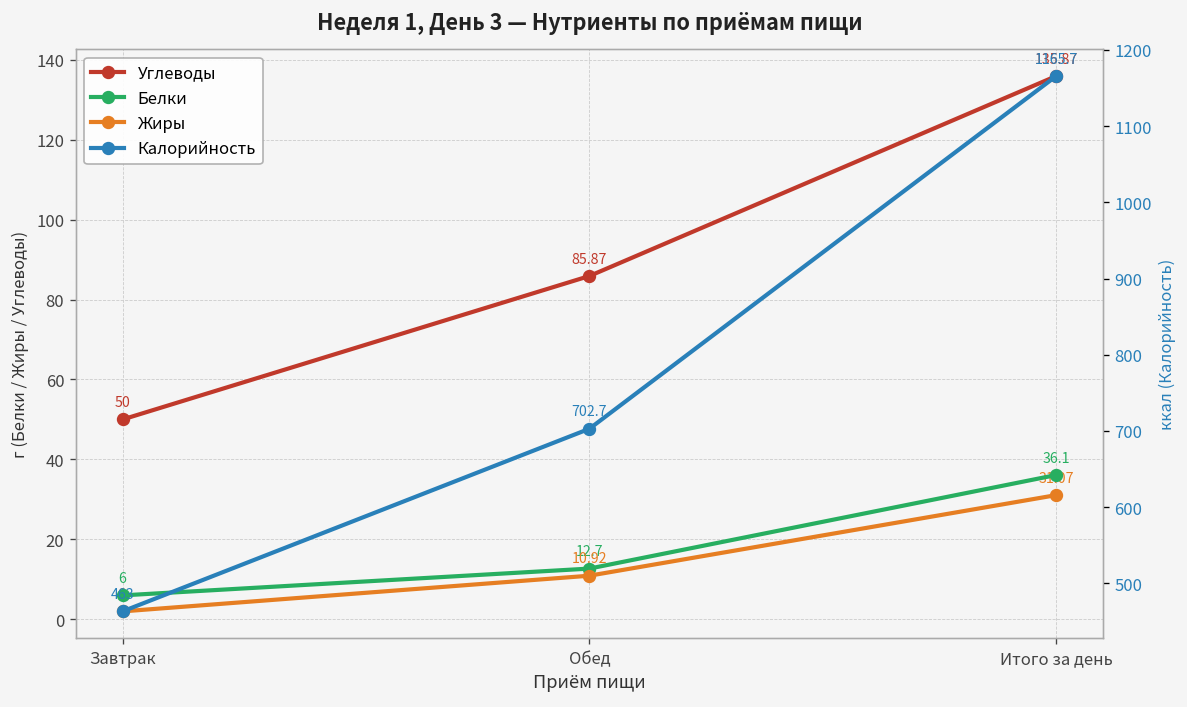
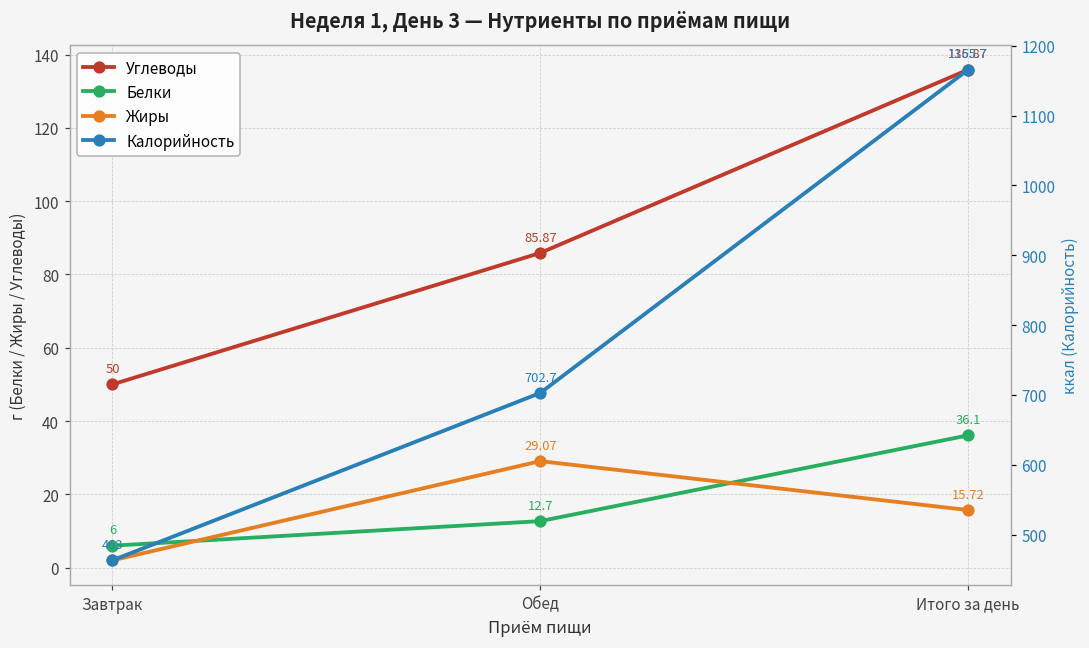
Жиры, Обед: 10.92 -> 29.07
Жиры, Итого за день: 31.07 -> 15.72
